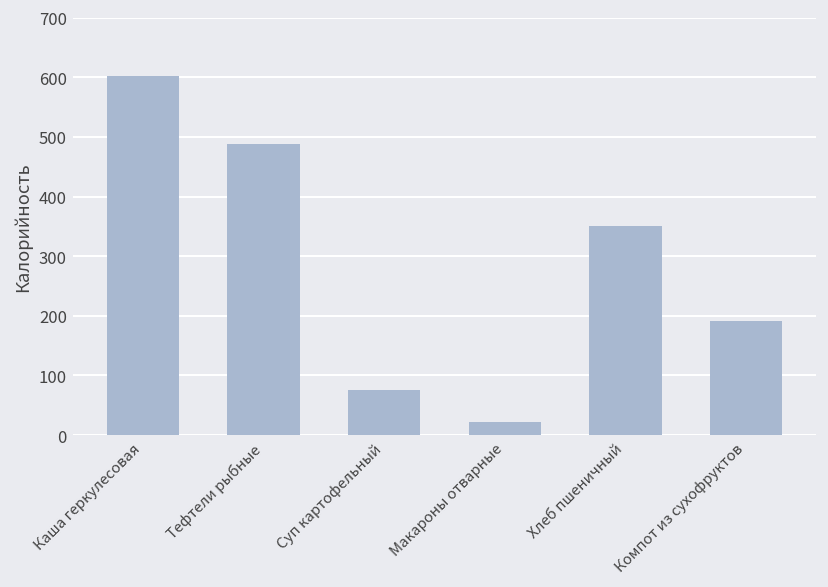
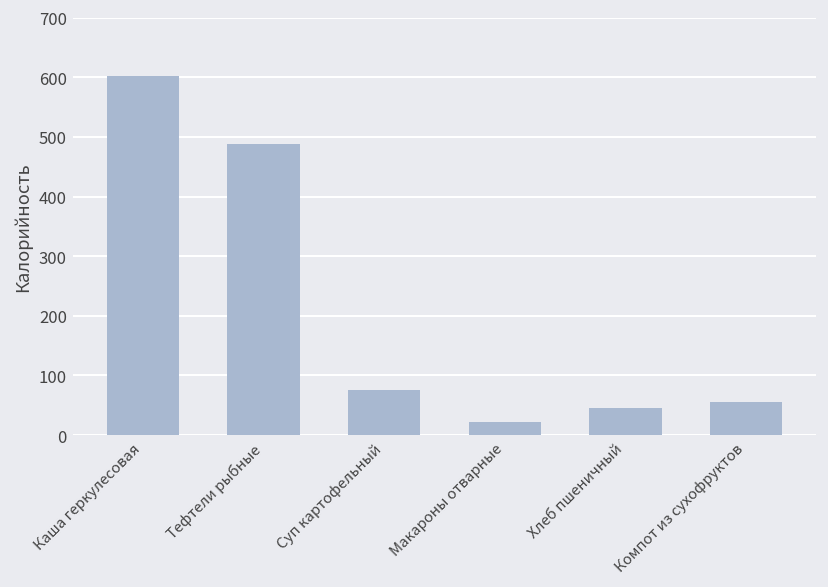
Хлеб пшеничный: 350 -> 40
Компот из сухофруктов: 190 -> 60
